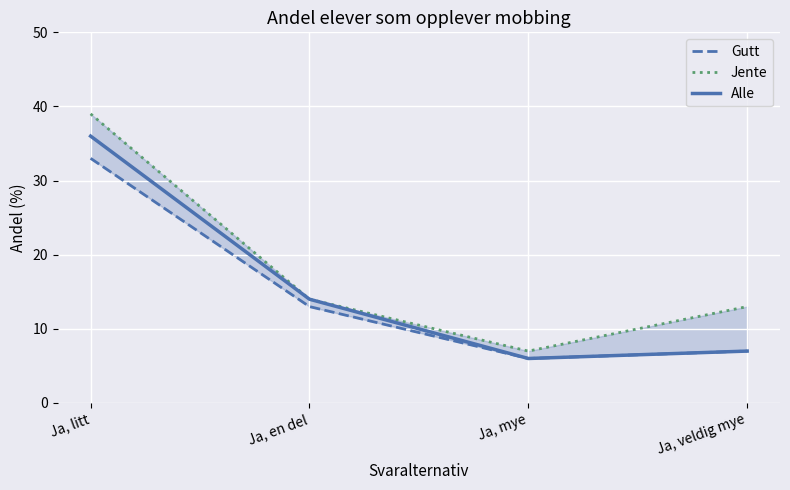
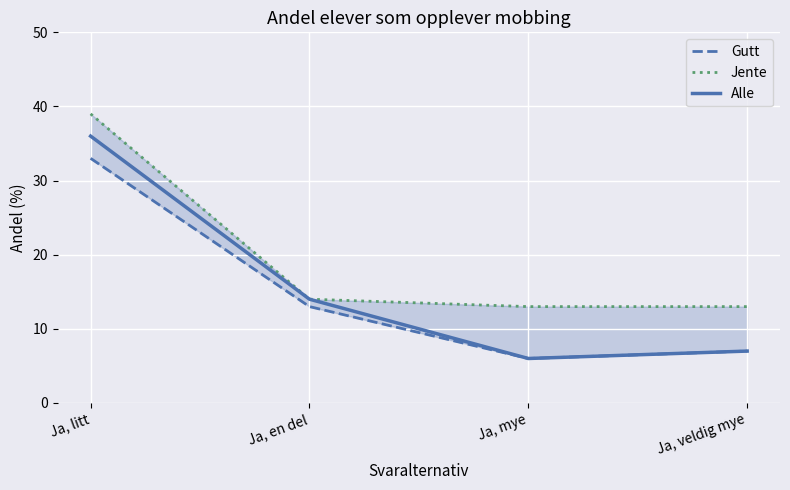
Jente, Ja, mye: 7 -> 13
